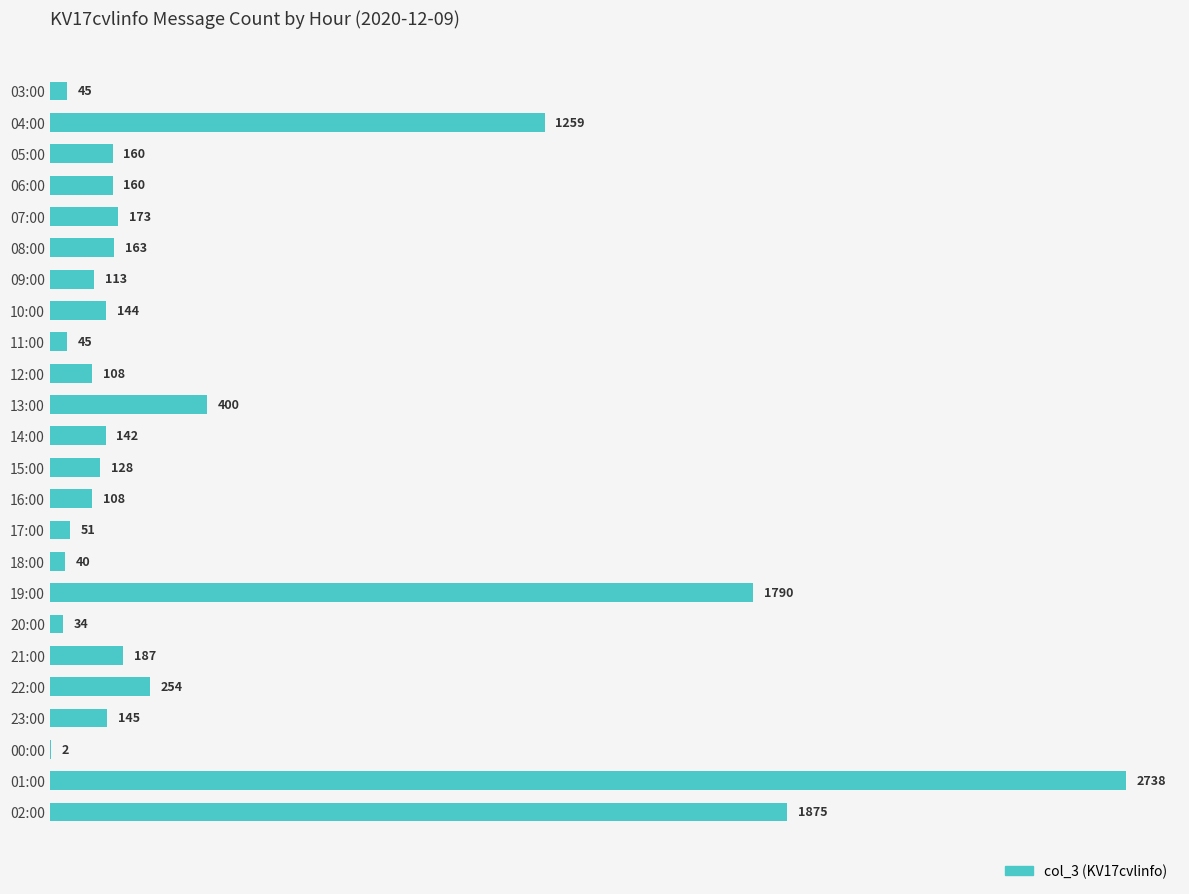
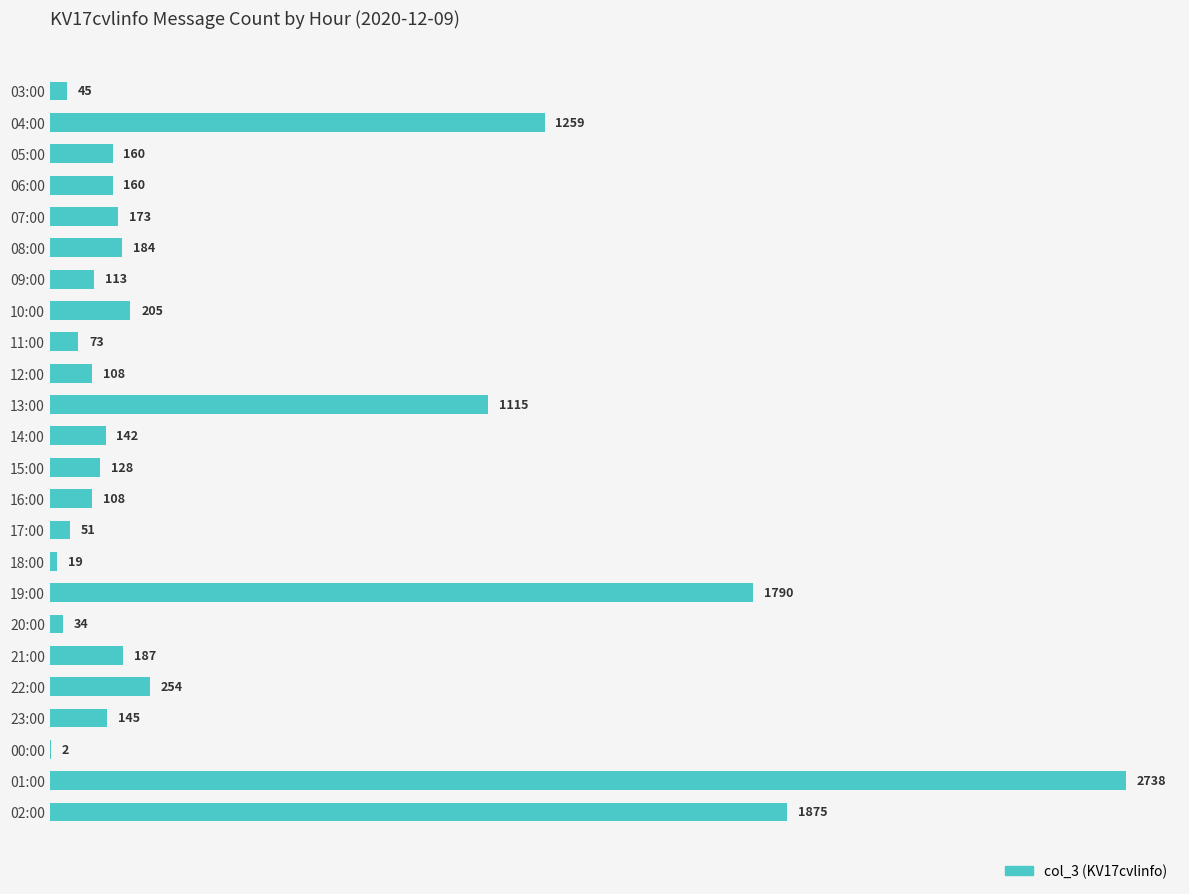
08:00: 163 -> 184
10:00: 144 -> 205
11:00: 45 -> 73
13:00: 400 -> 1115
18:00: 40 -> 19
